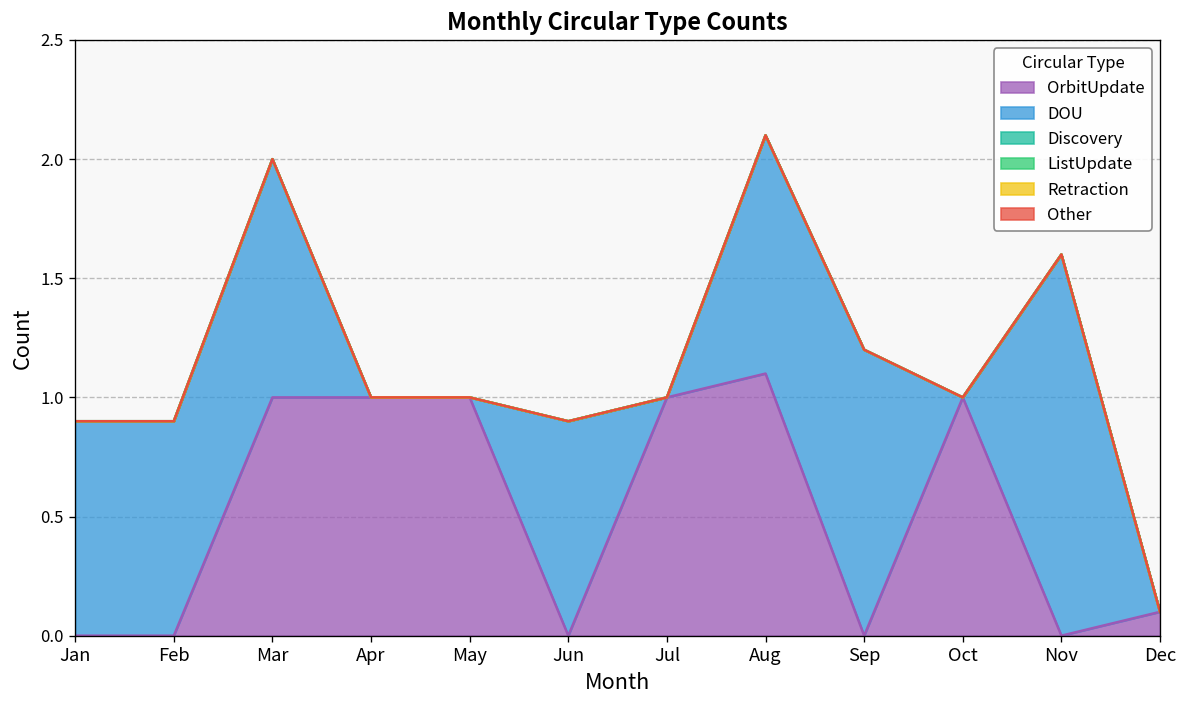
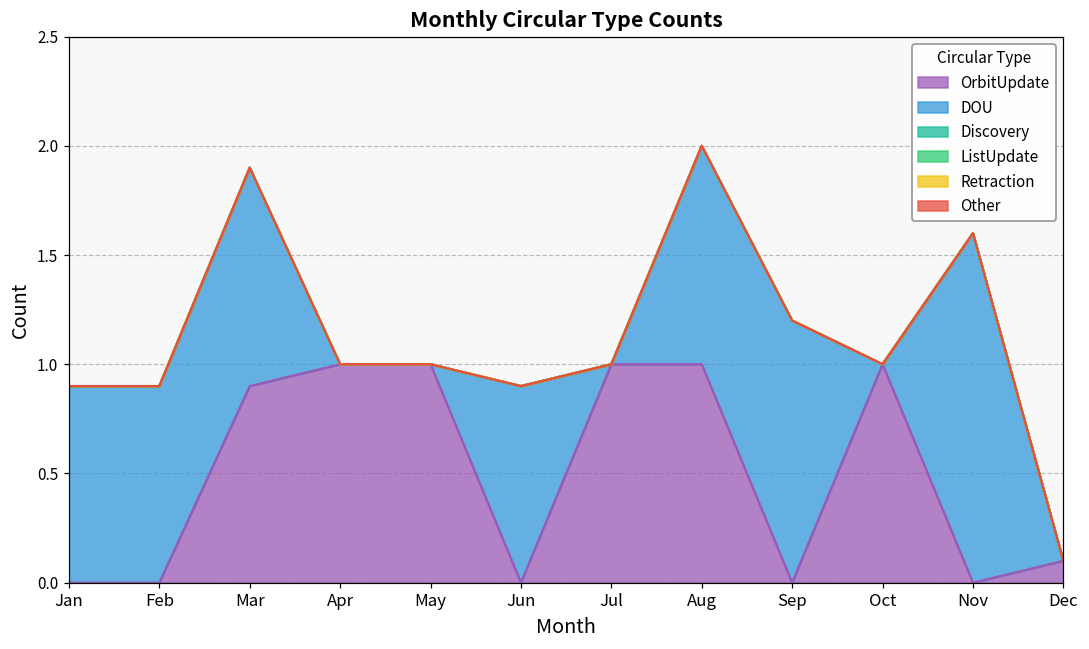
OrbitUpdate, Mar: 1.0 -> 0.9
OrbitUpdate, Aug: 1.1 -> 1.0
